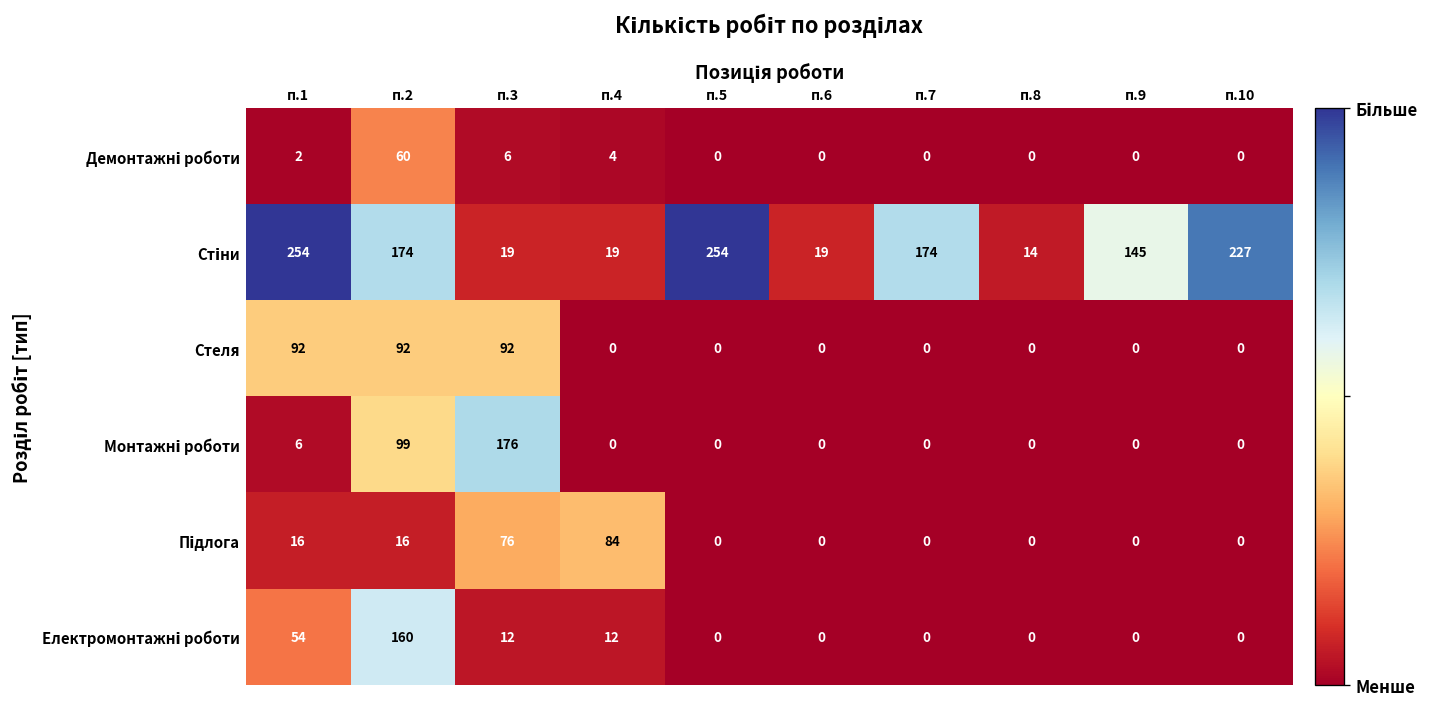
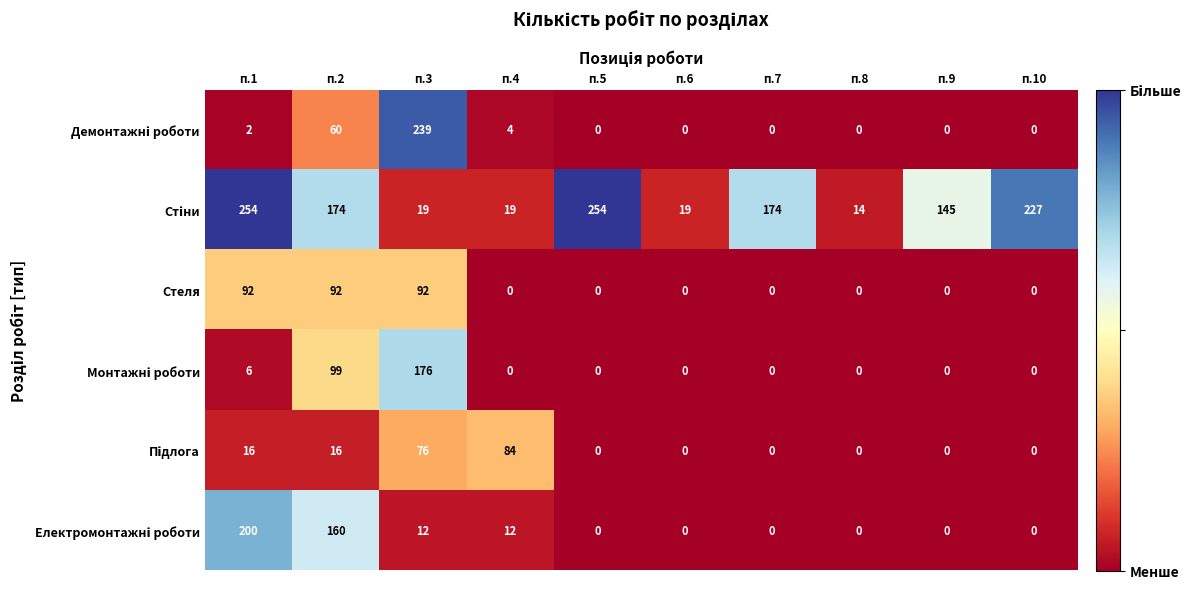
Демонтажні роботи, п.3: 6 -> 239
Електромонтажні роботи, п.1: 54 -> 200
